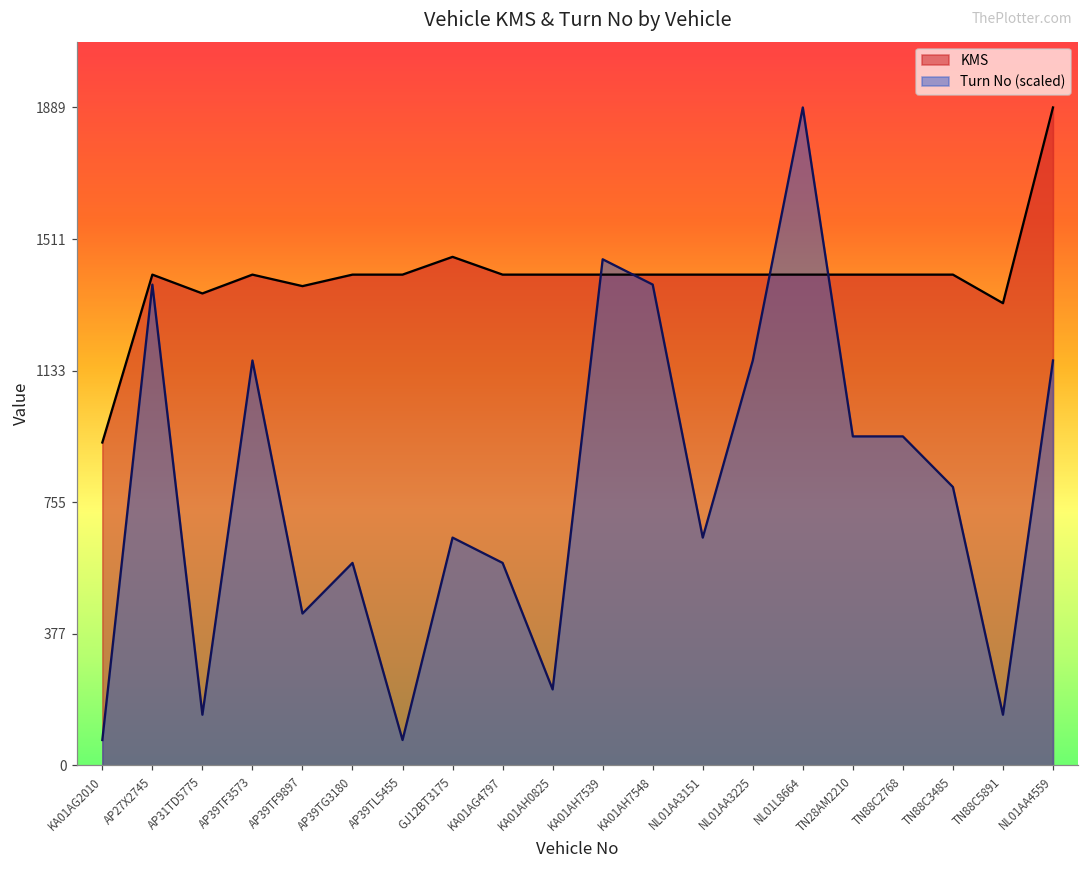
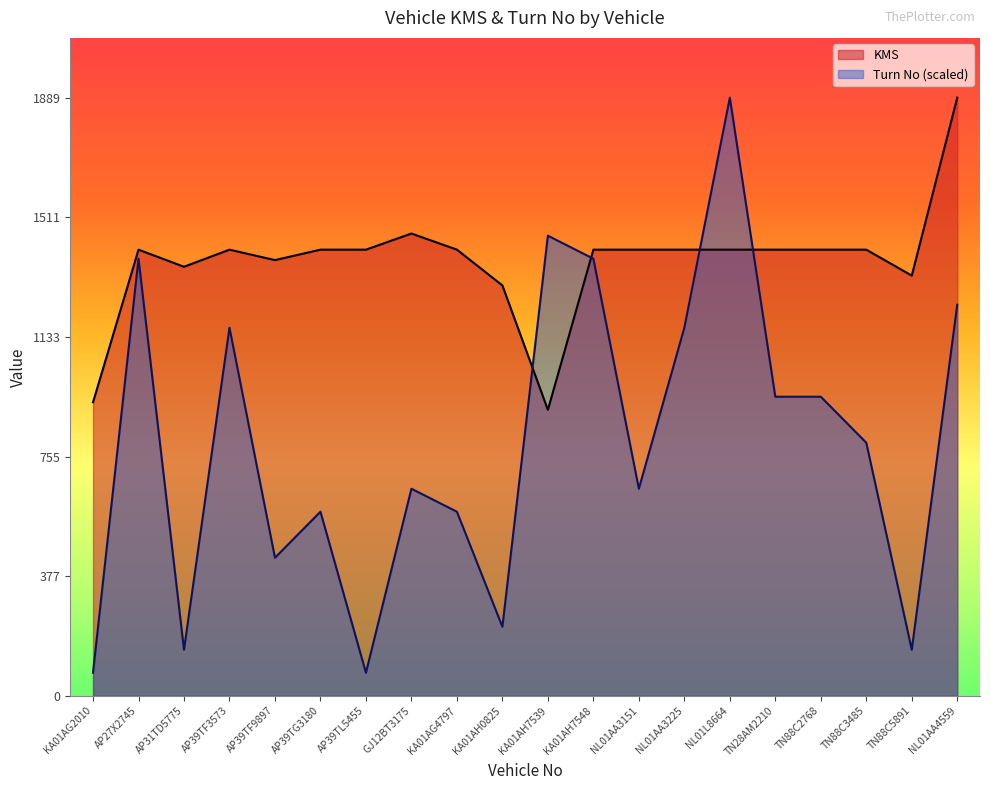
KMS, KA01AH0825: 1410 -> 1300
KMS, KA01AH7539: 1410 -> 900
Turn No (scaled), NL01AA4559: 1160 -> 1240
